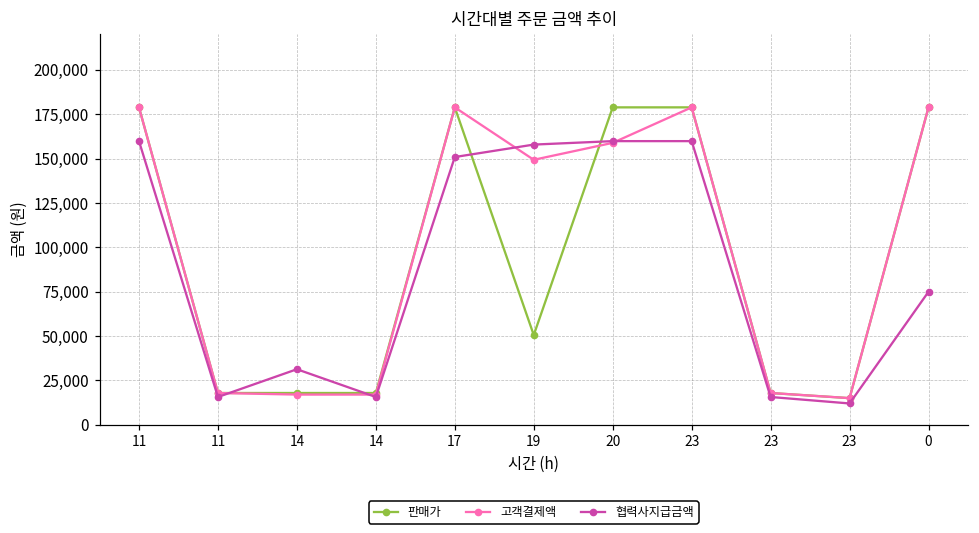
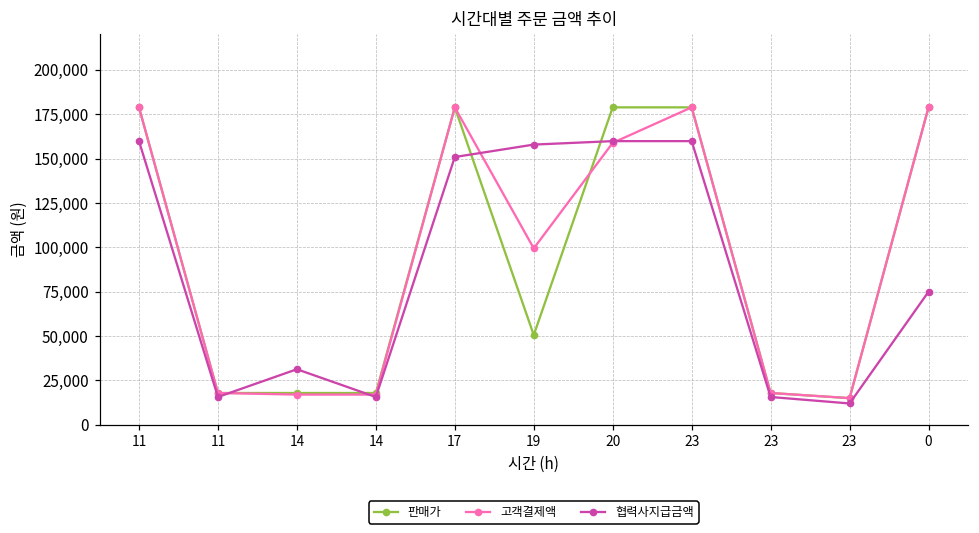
고객결제액, 19: 149,000 -> 99,000
